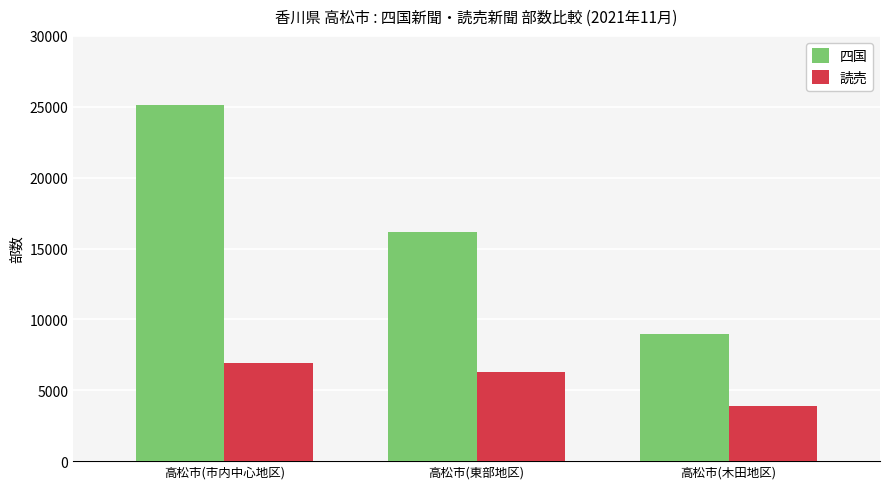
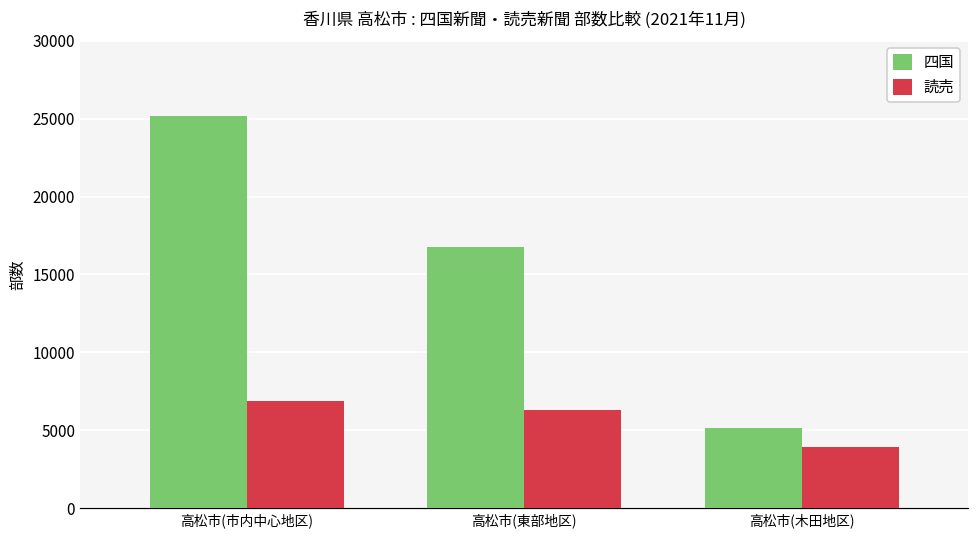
四国, 高松市(東部地区): 16200 -> 16800
四国, 高松市(木田地区): 9000 -> 5200
